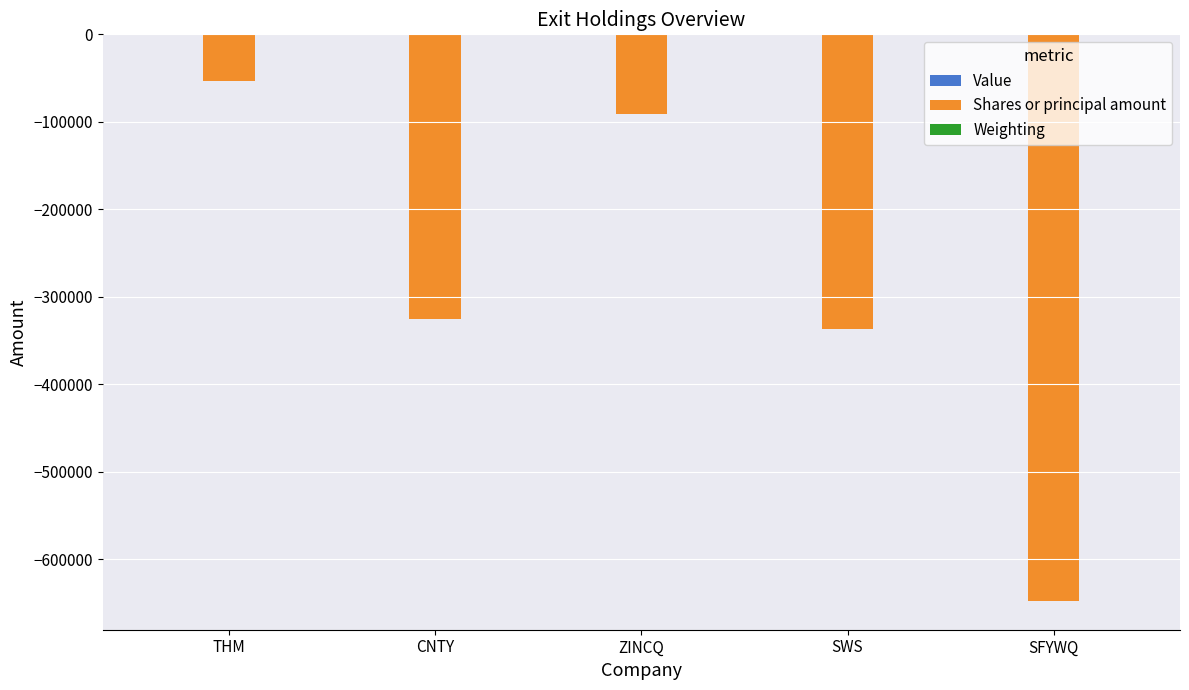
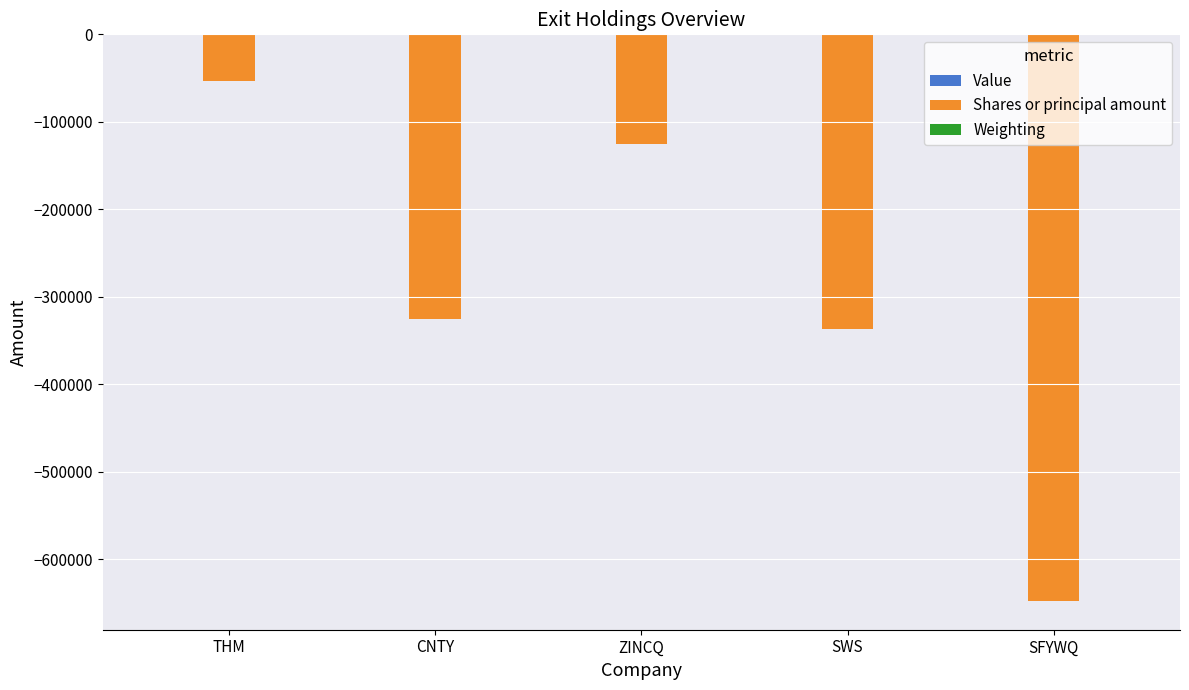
Shares or principal amount, ZINCQ: -90000 -> -130000
